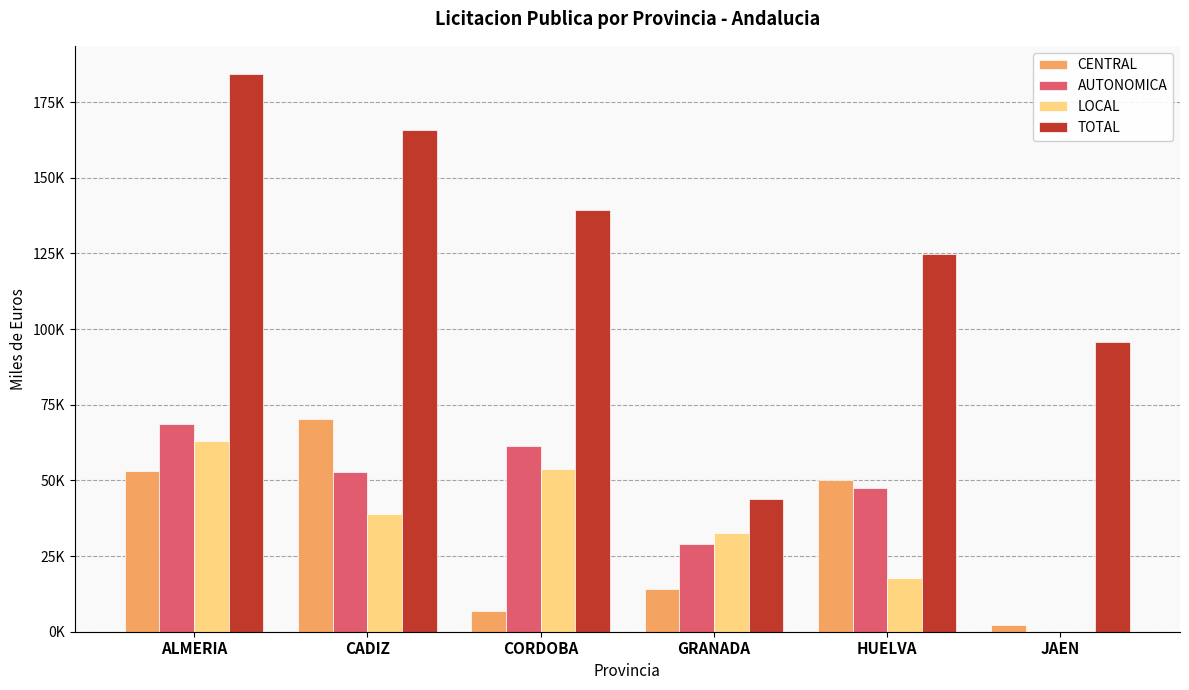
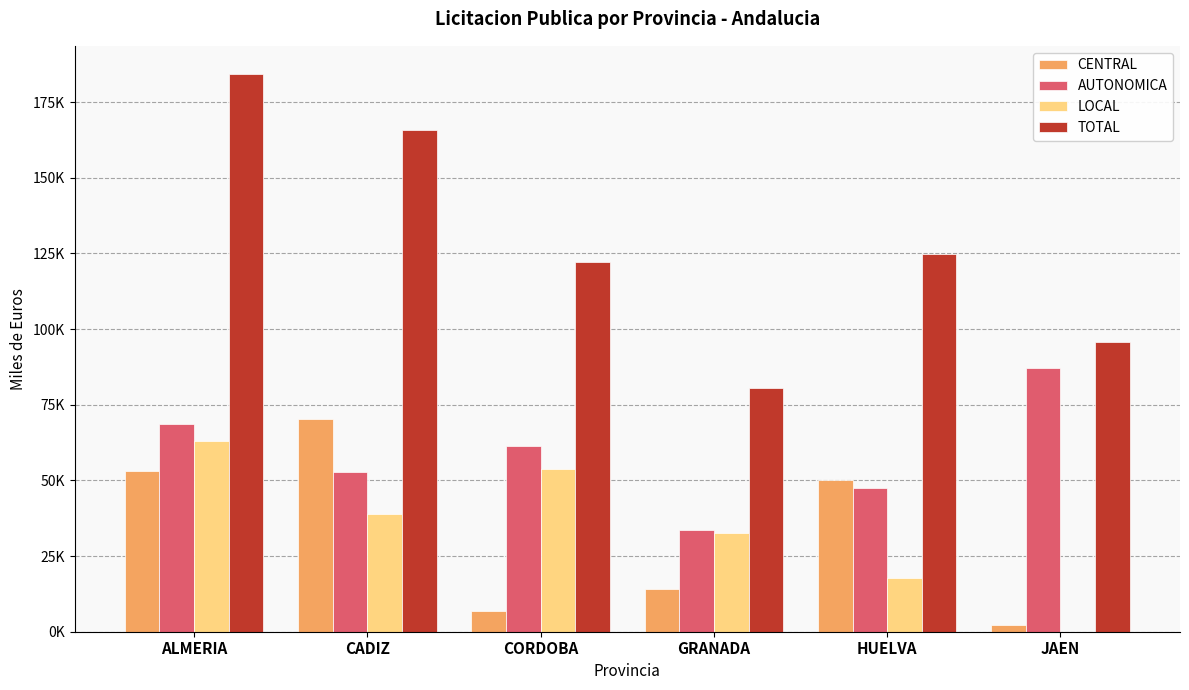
TOTAL, CORDOBA: 139000 -> 122000
AUTONOMICA, GRANADA: 29000 -> 34000
TOTAL, GRANADA: 44000 -> 81000
AUTONOMICA, JAEN: 0 -> 87000
